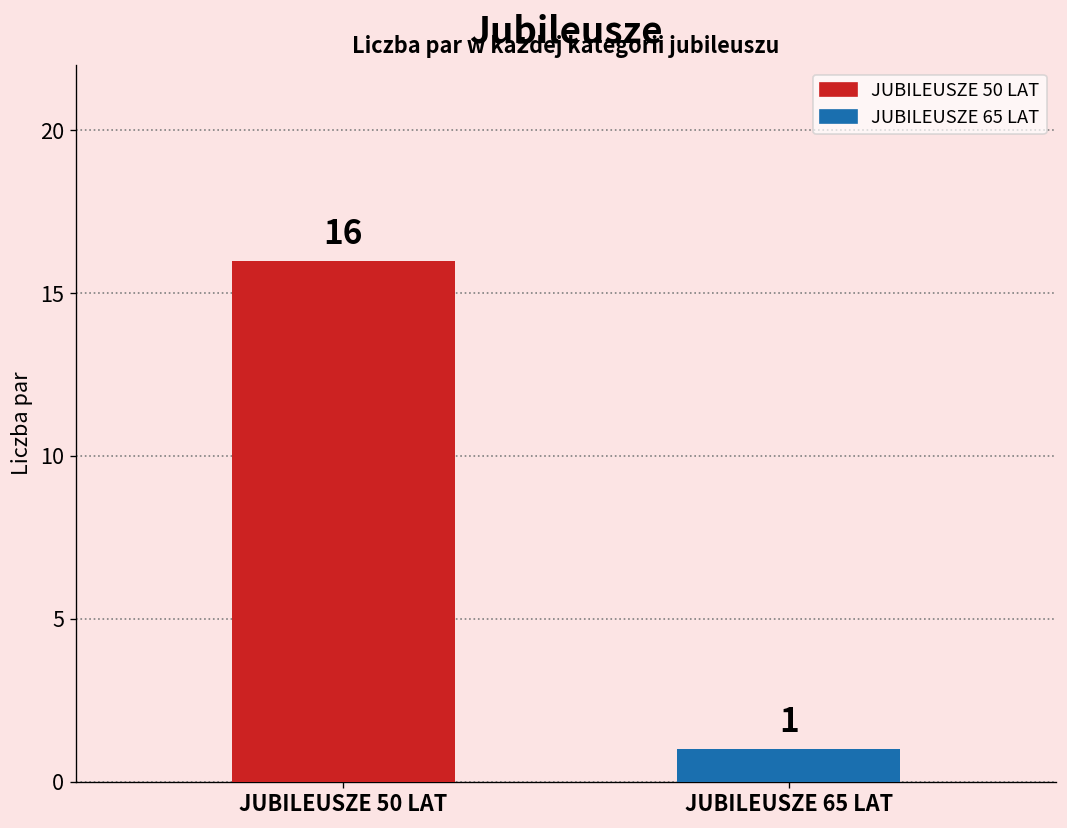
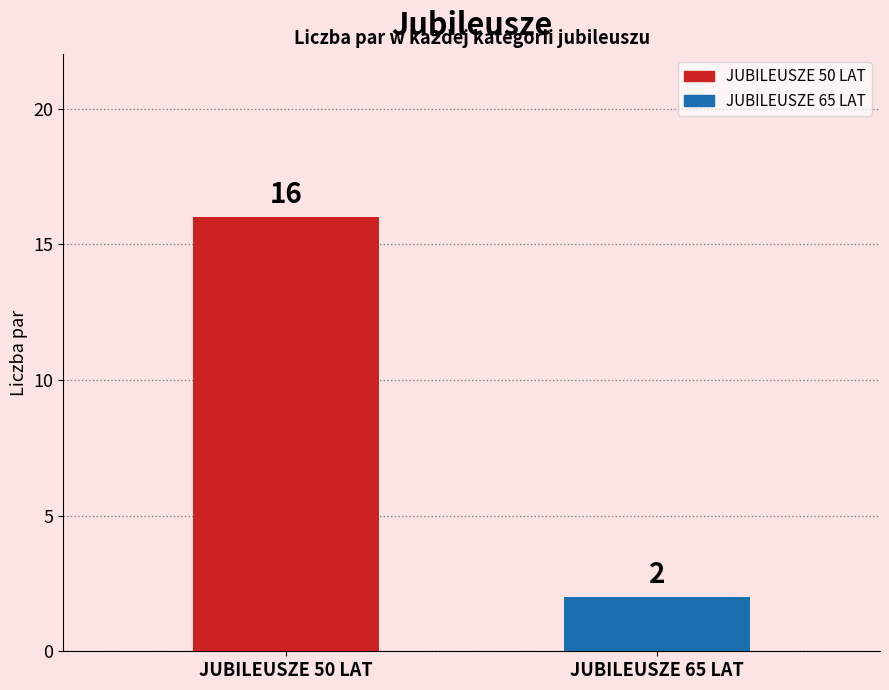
JUBILEUSZE 65 LAT: 1 -> 2
